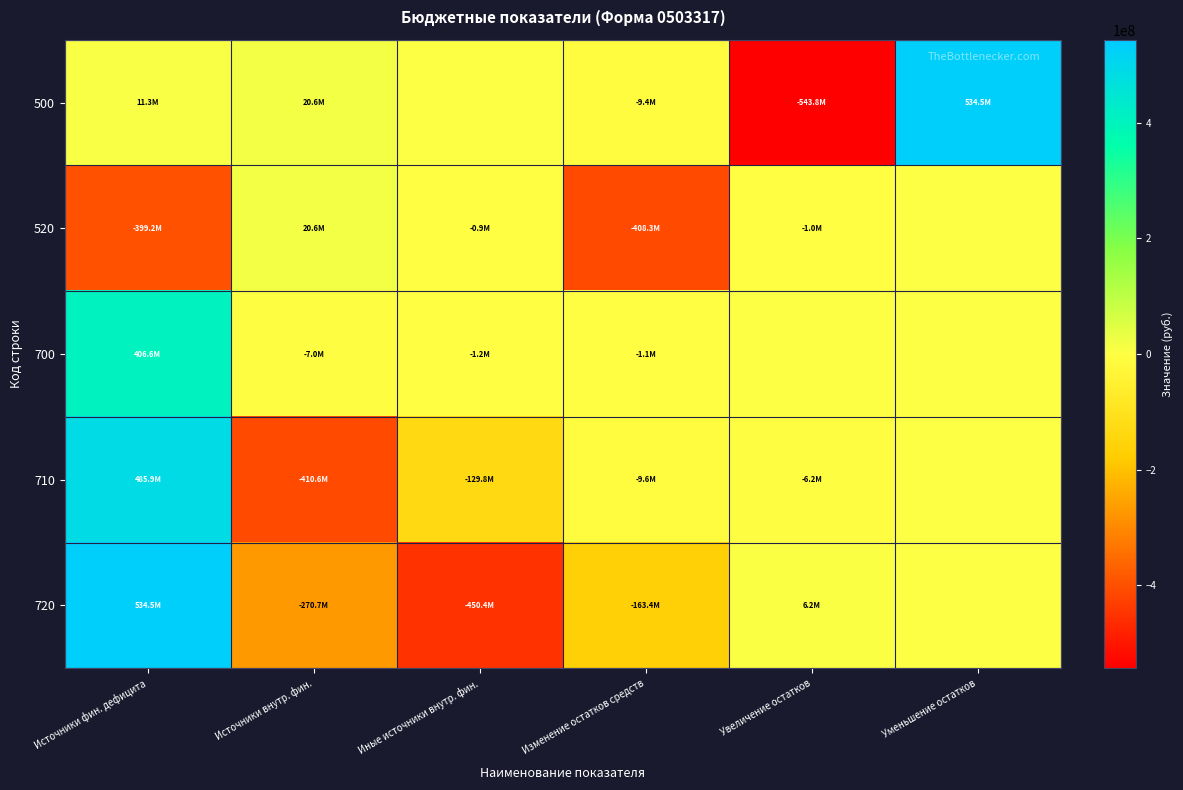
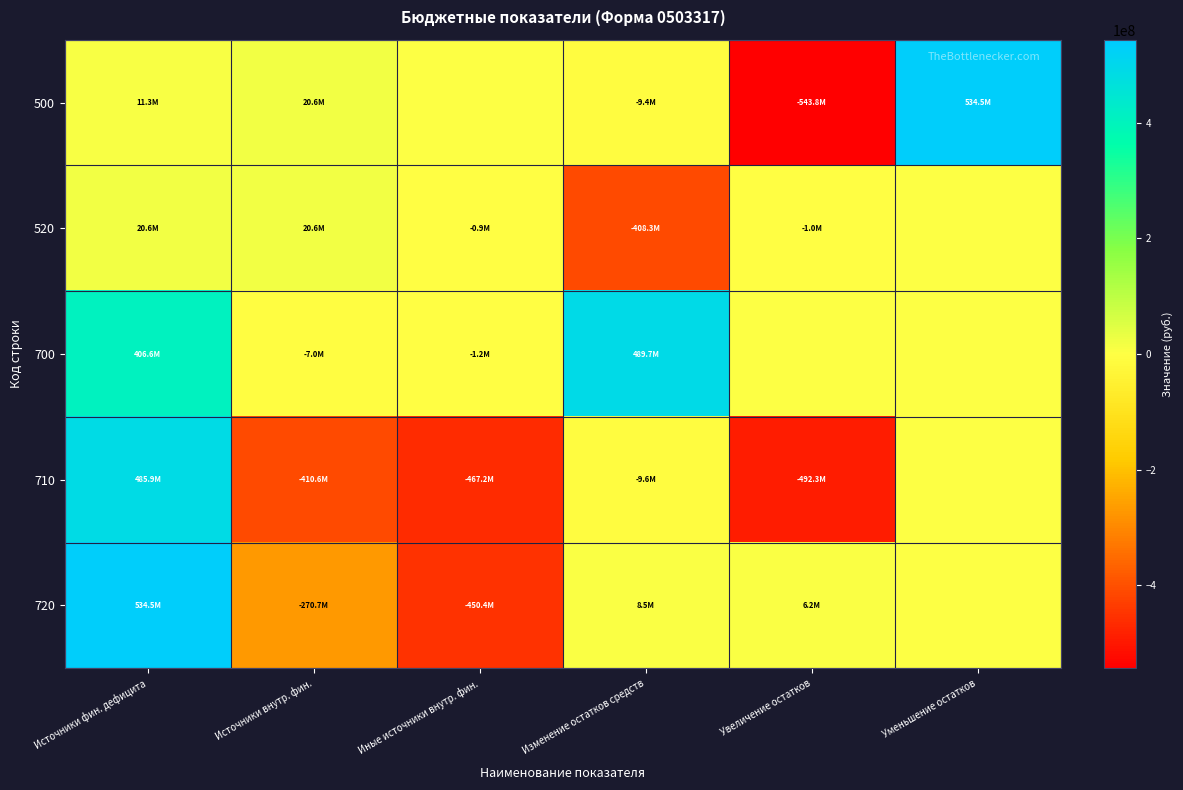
520, Источники фин. дефицита: -399.2M -> 20.6M
700, Изменение остатков средств: -1.1M -> 489.7M
710, Иные источники внутр. фин.: -129.8M -> -467.2M
710, Увеличение остатков: -6.2M -> -492.3M
720, Изменение остатков средств: -163.4M -> 8.5M
